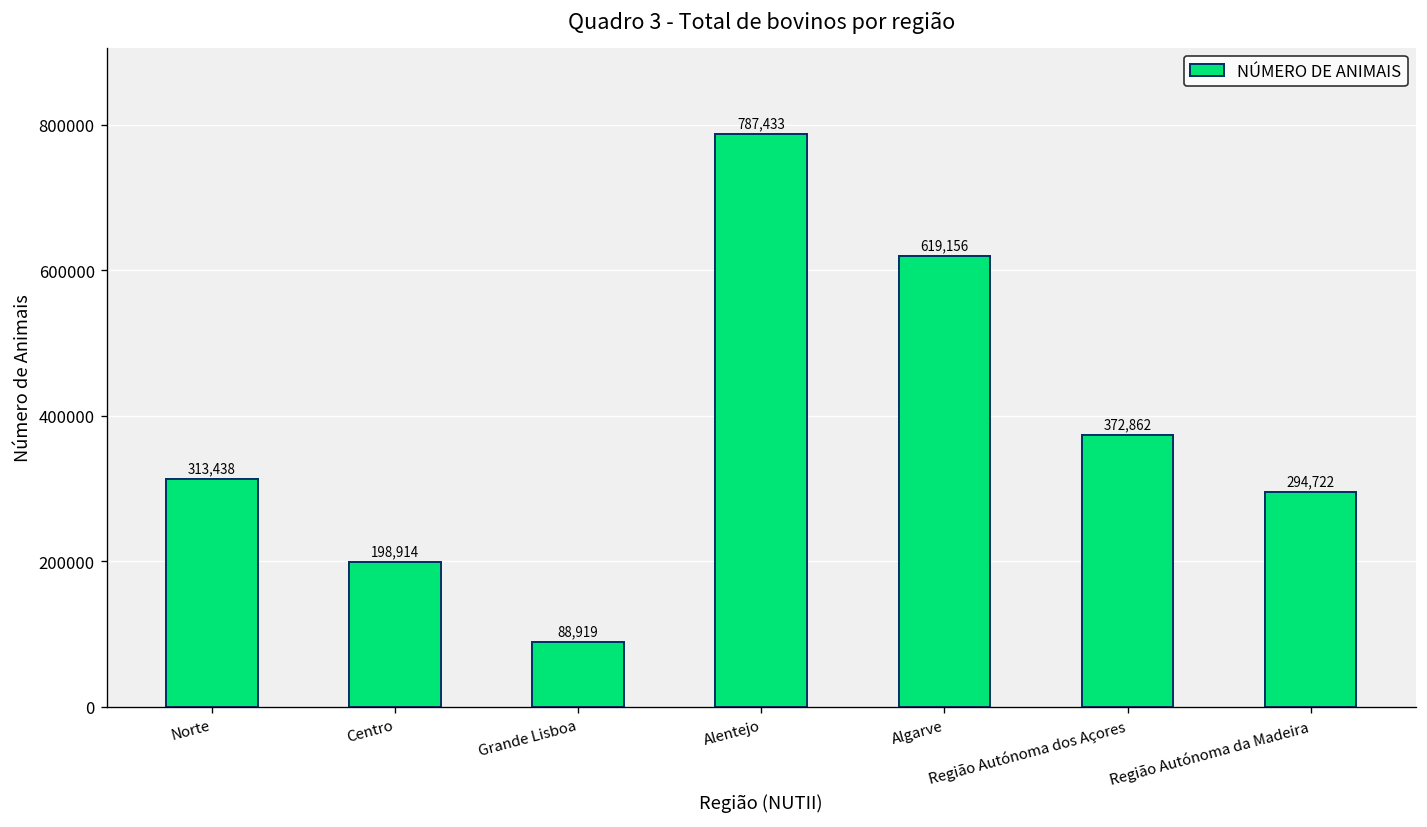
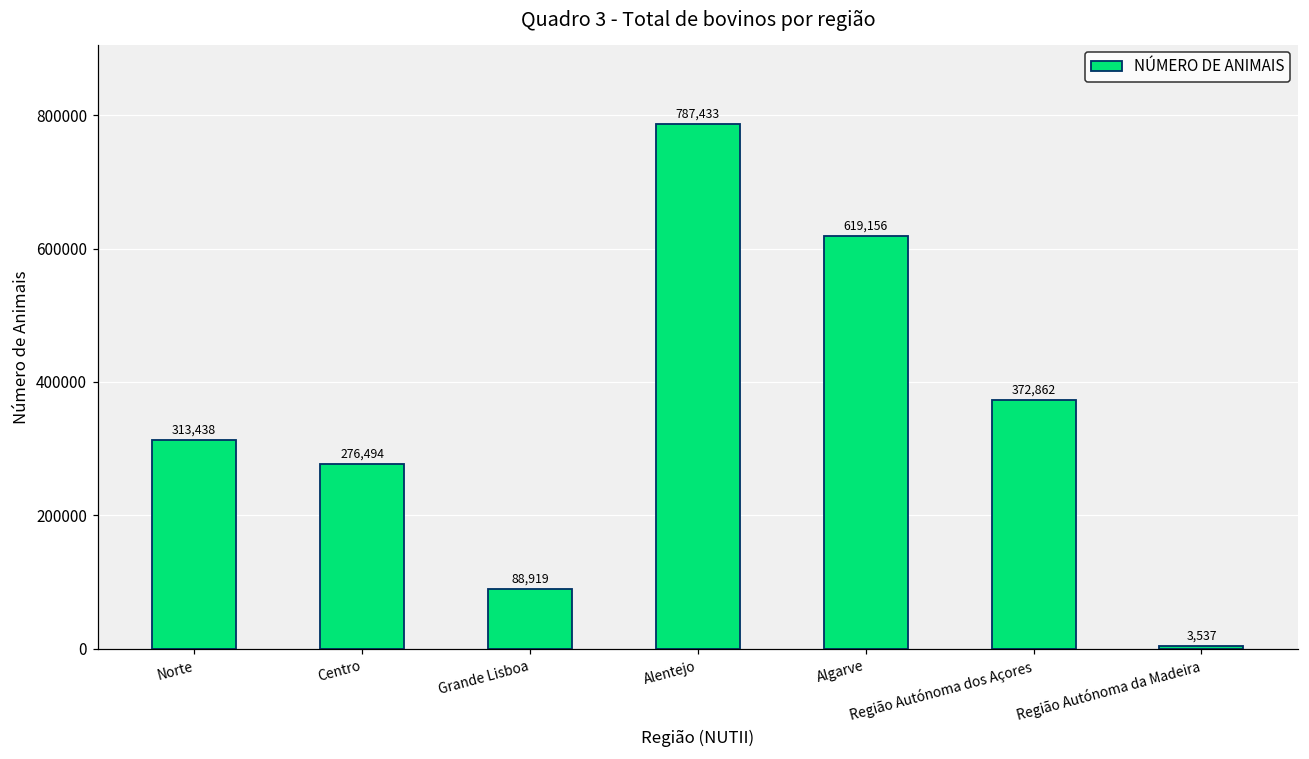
Centro: 198,914 -> 276,494
Região Autónoma da Madeira: 294,722 -> 3,537
